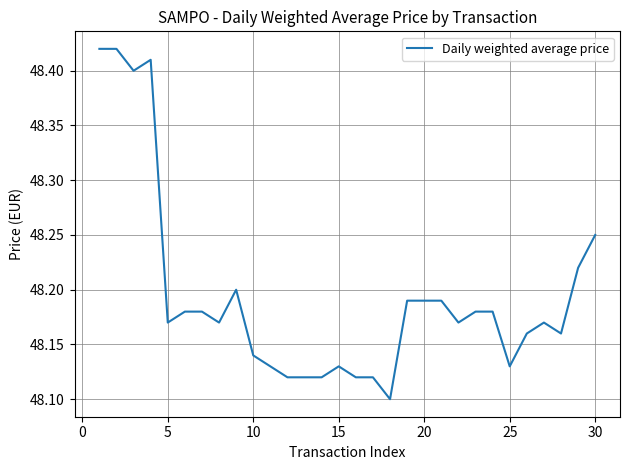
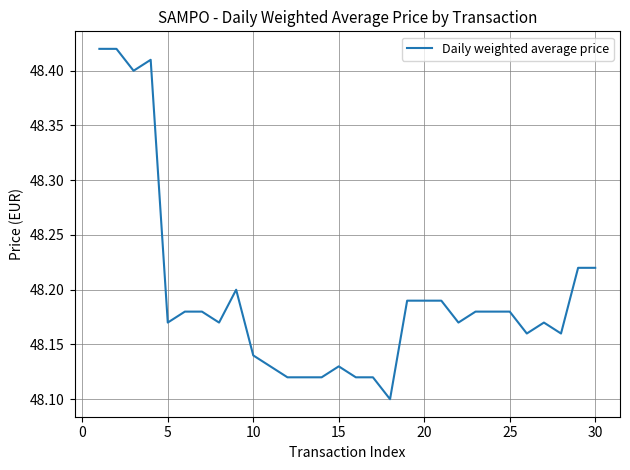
25: 48.13 -> 48.18
30: 48.25 -> 48.22
